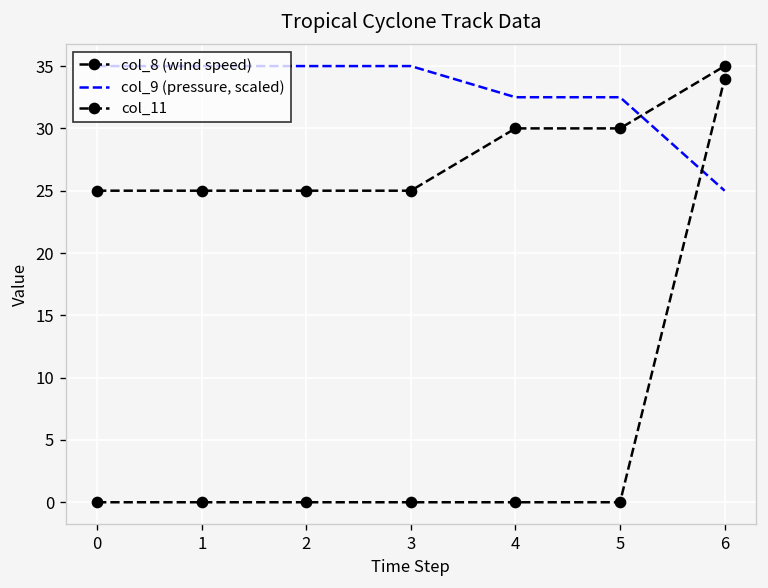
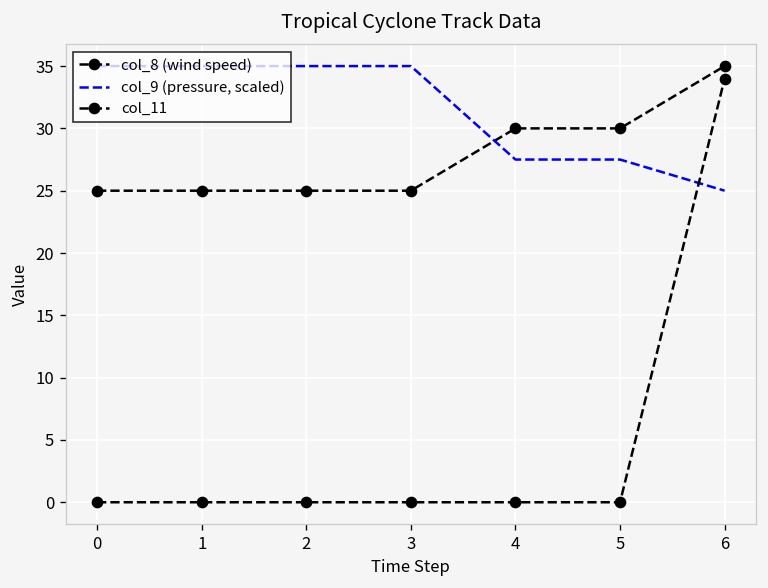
col_9 (pressure, scaled), 4: 32.5 -> 27.5
col_9 (pressure, scaled), 5: 32.5 -> 27.5
